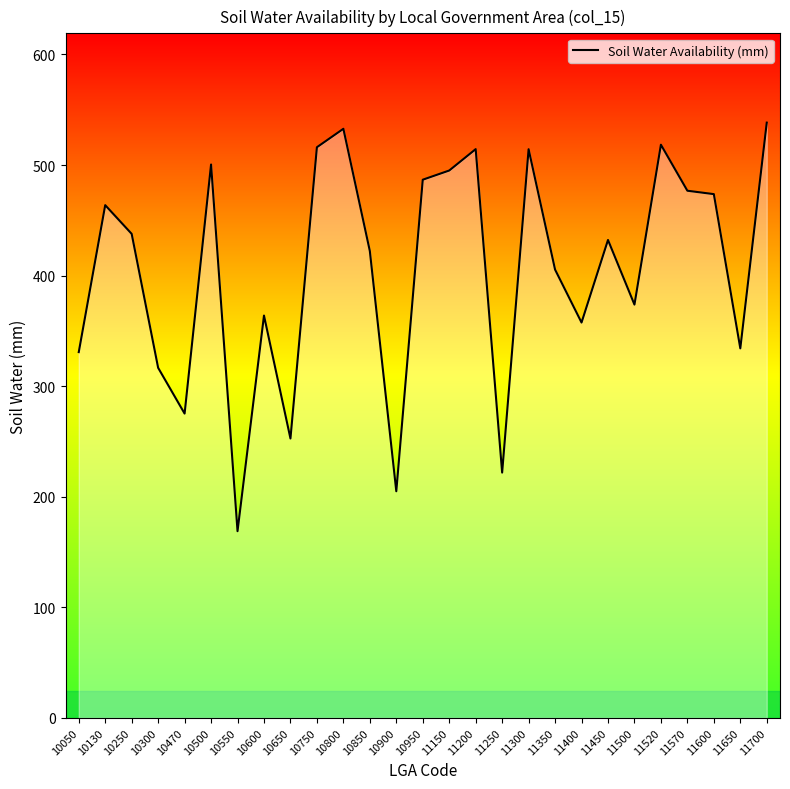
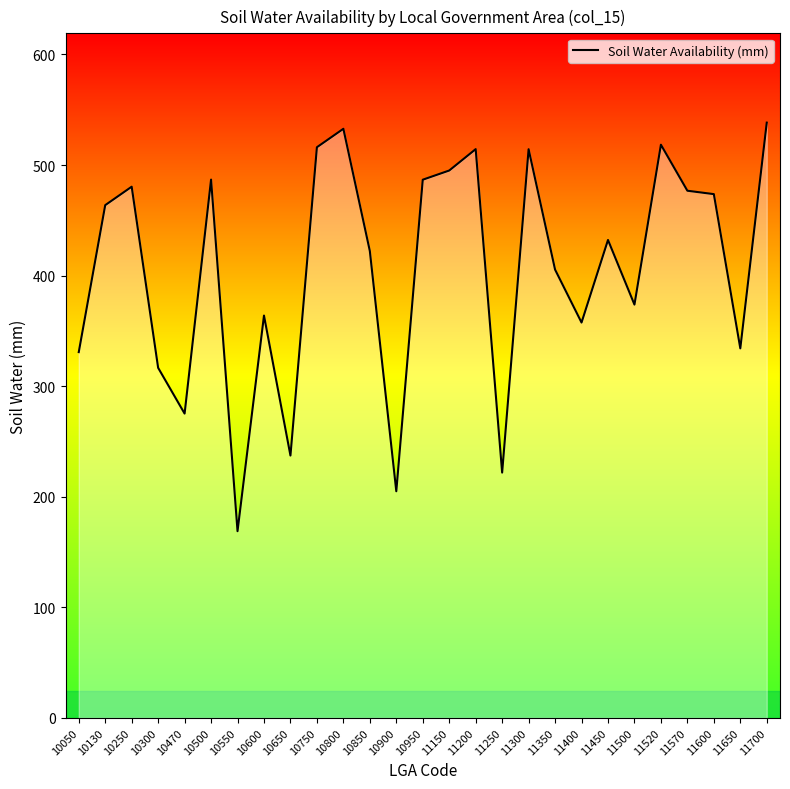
10250: 438 -> 480
10500: 500 -> 487
10650: 253 -> 237
